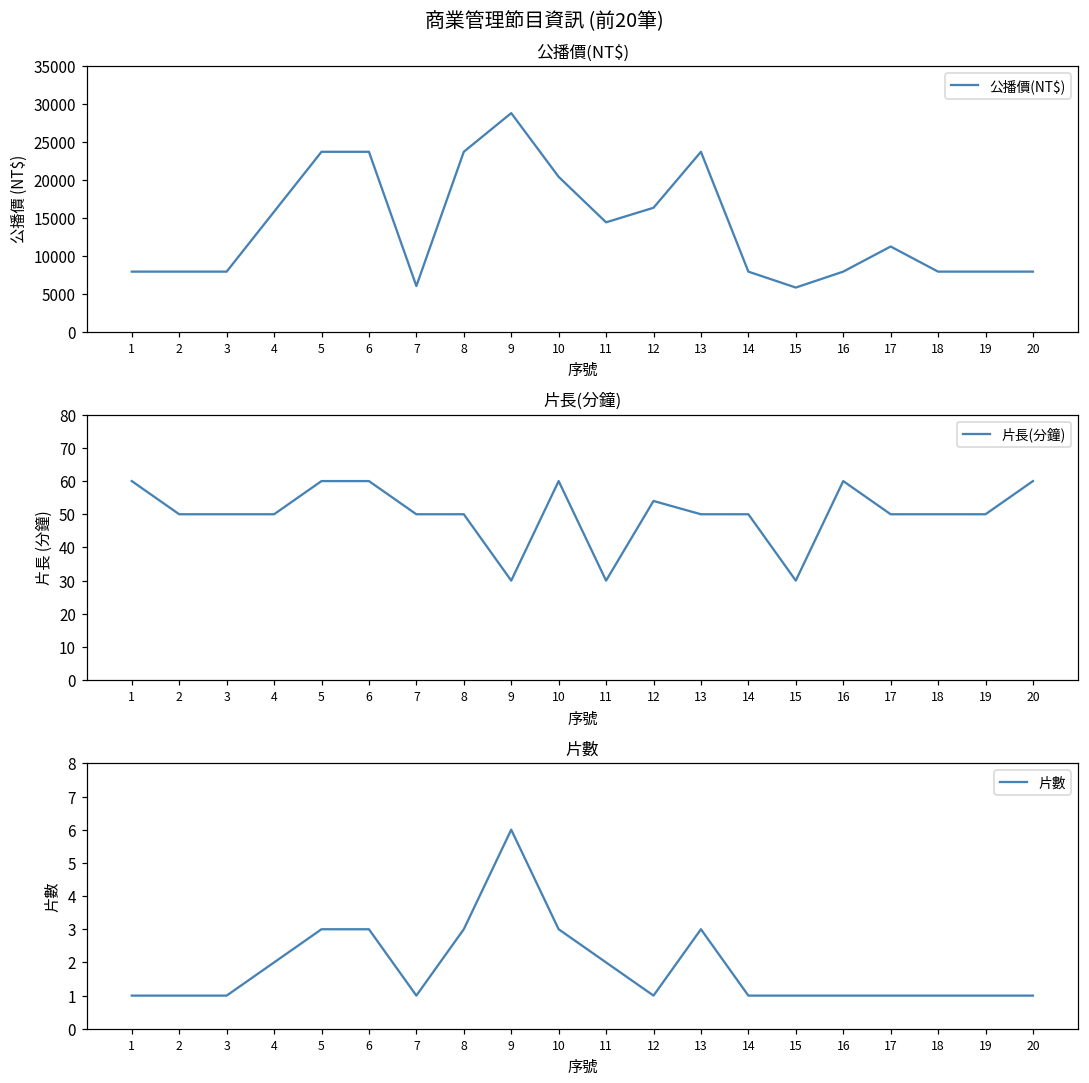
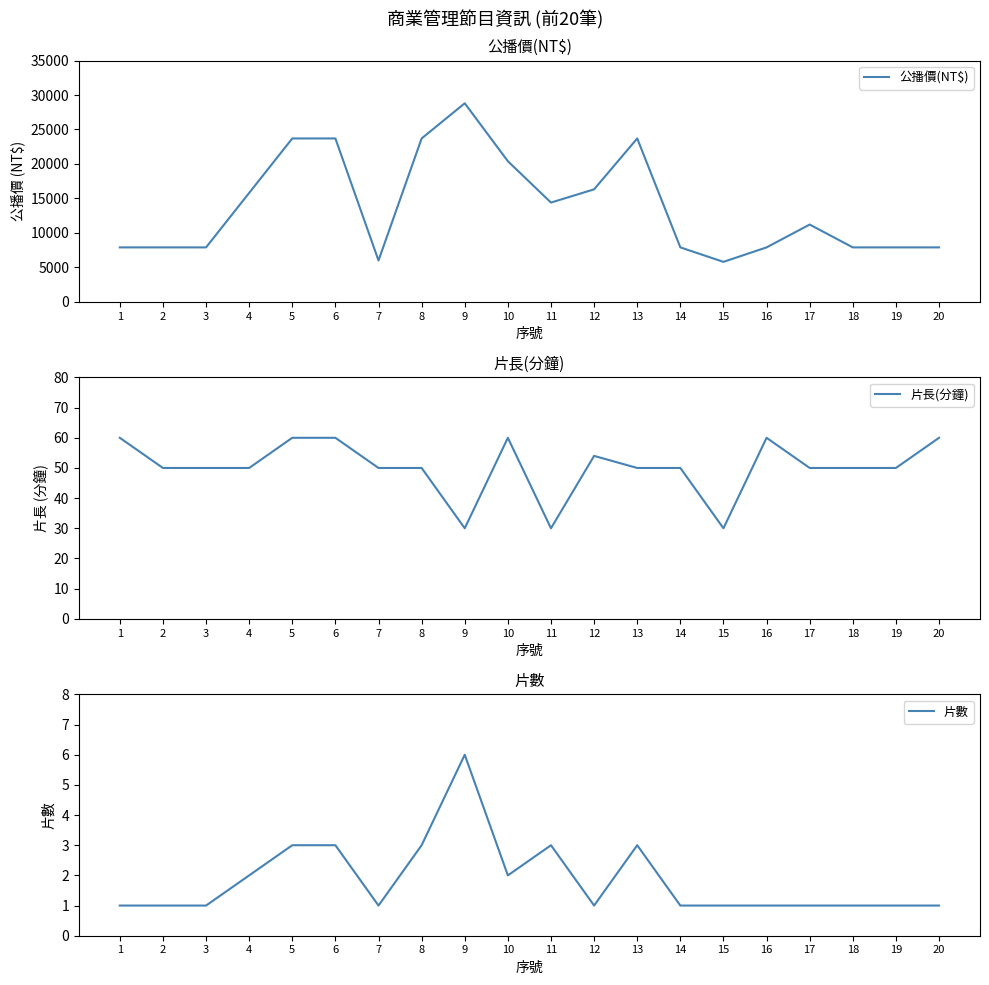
片數, 10: 3 -> 2
片數, 11: 2 -> 3
